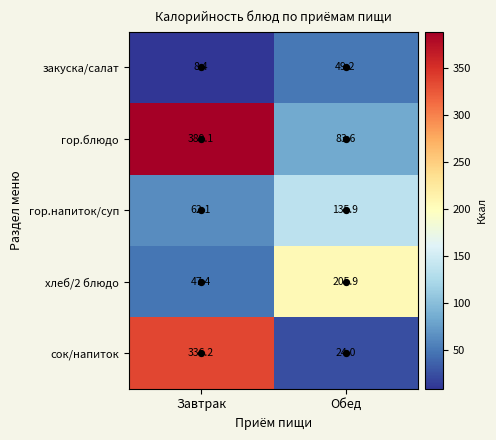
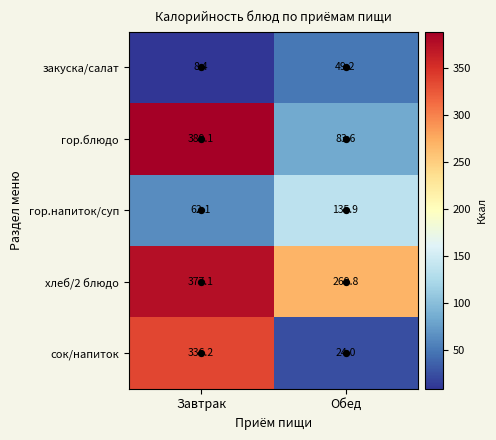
хлеб/2 блюдо, Завтрак: 47.4 -> 377.1
хлеб/2 блюдо, Обед: 205.9 -> 269.8
